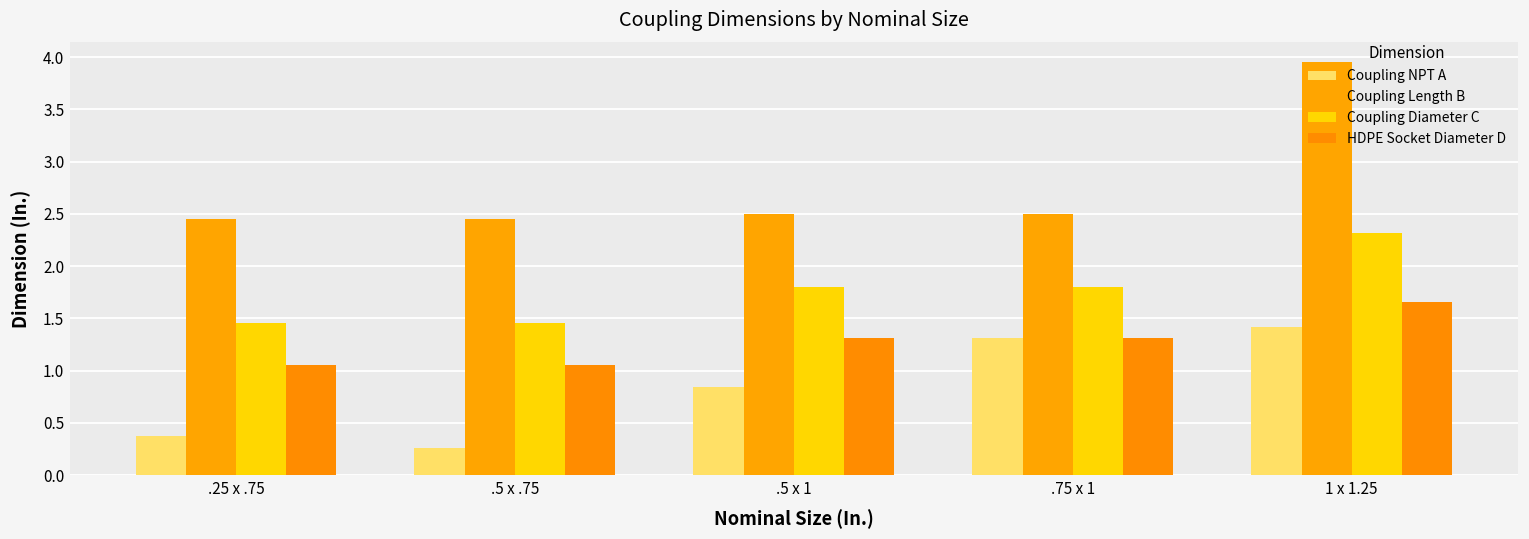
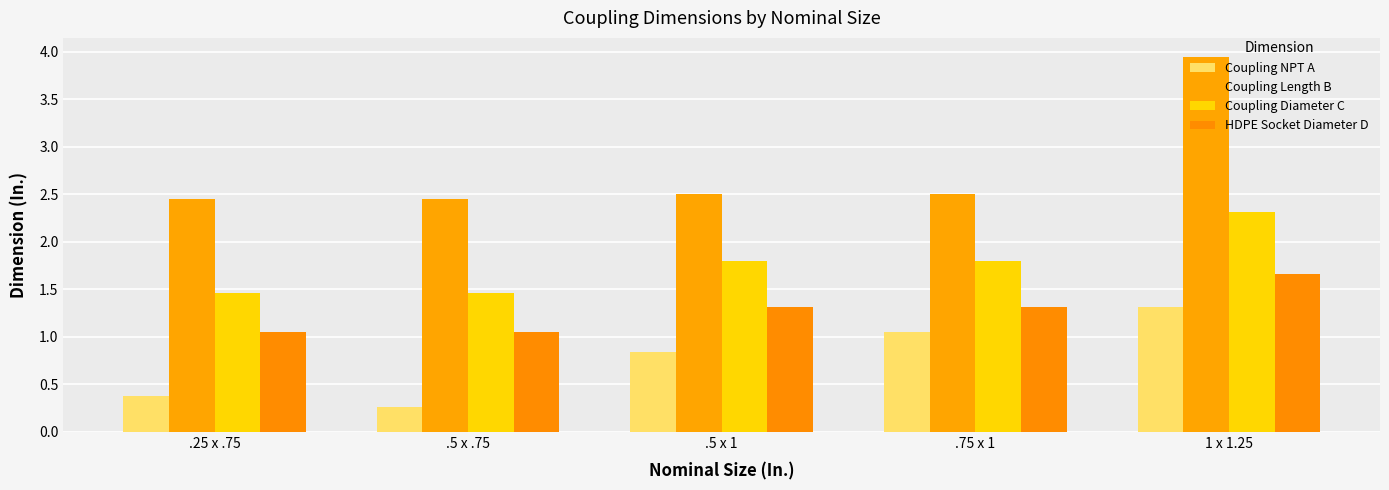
Coupling NPT A, .75 x 1: 1.3 -> 1.1
Coupling NPT A, 1 x 1.25: 1.4 -> 1.3
